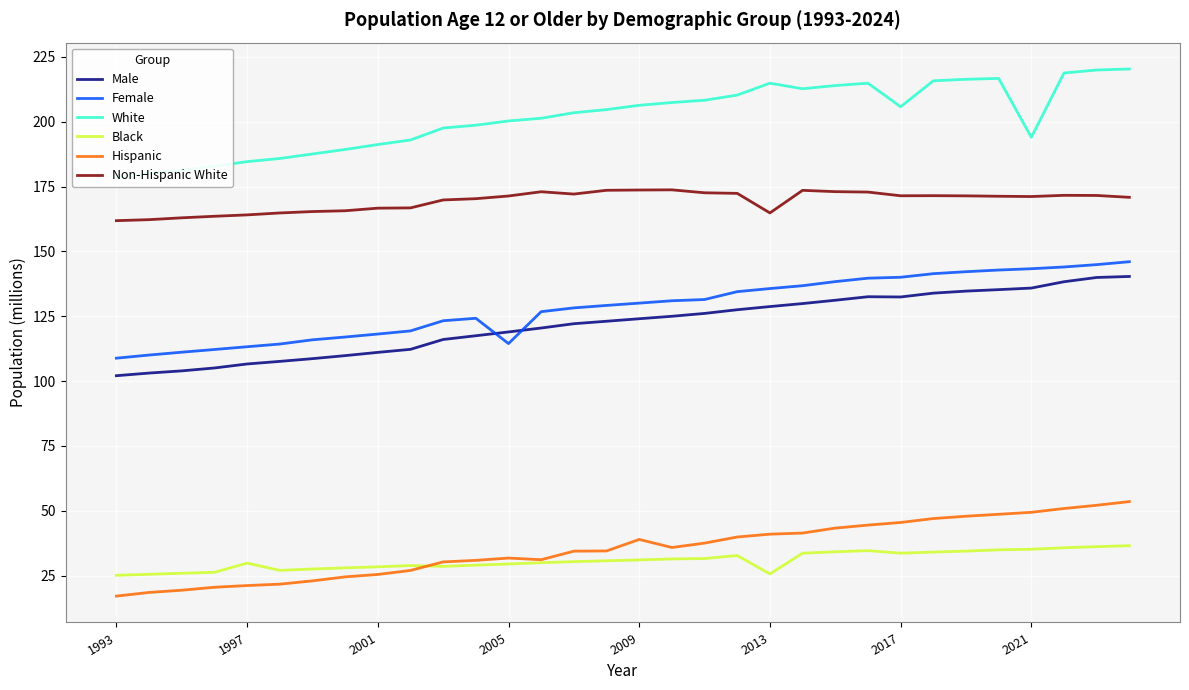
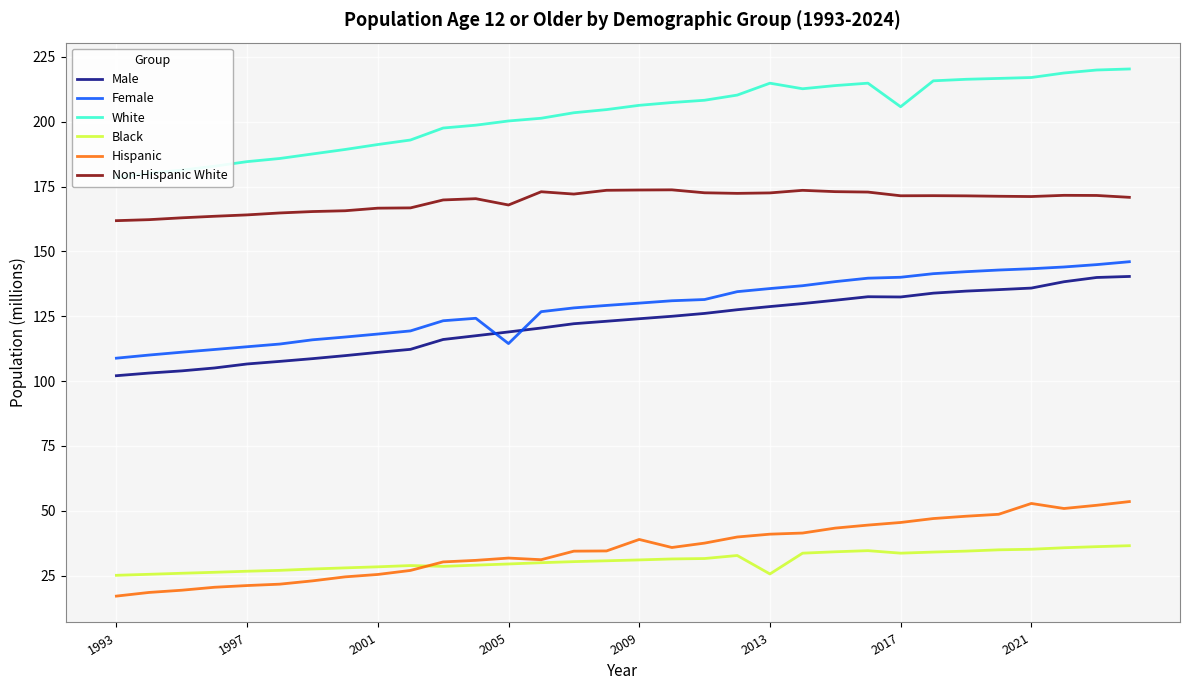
Black, 1997: 30 -> 27
Non-Hispanic White, 2005: 171 -> 168
Non-Hispanic White, 2013: 165 -> 173
White, 2021: 194 -> 217
Hispanic, 2021: 49 -> 53
